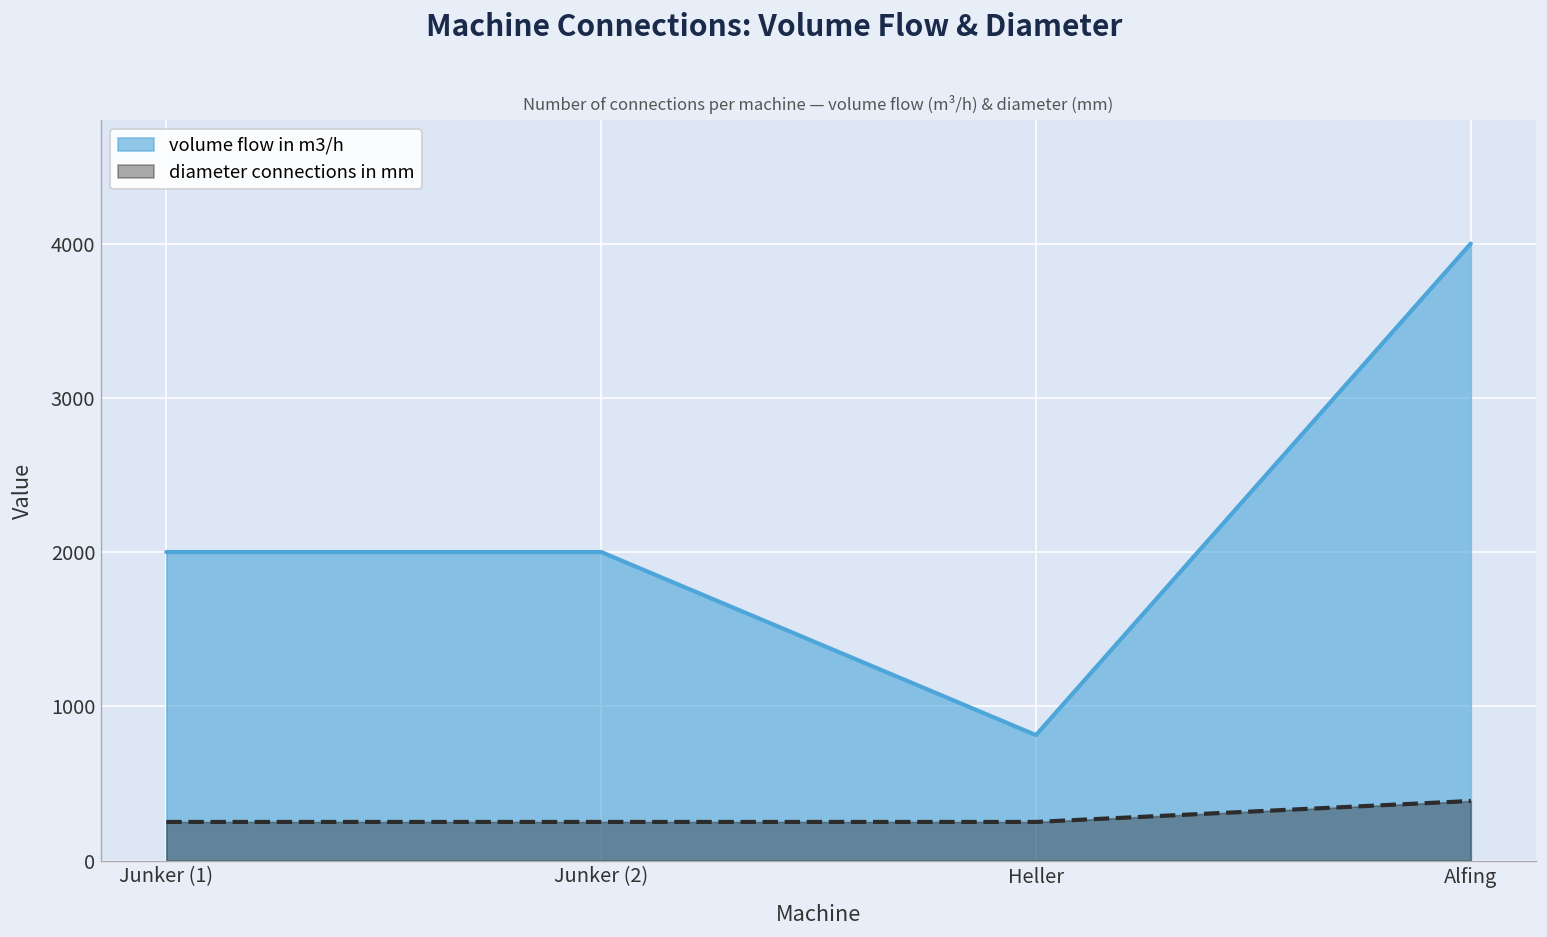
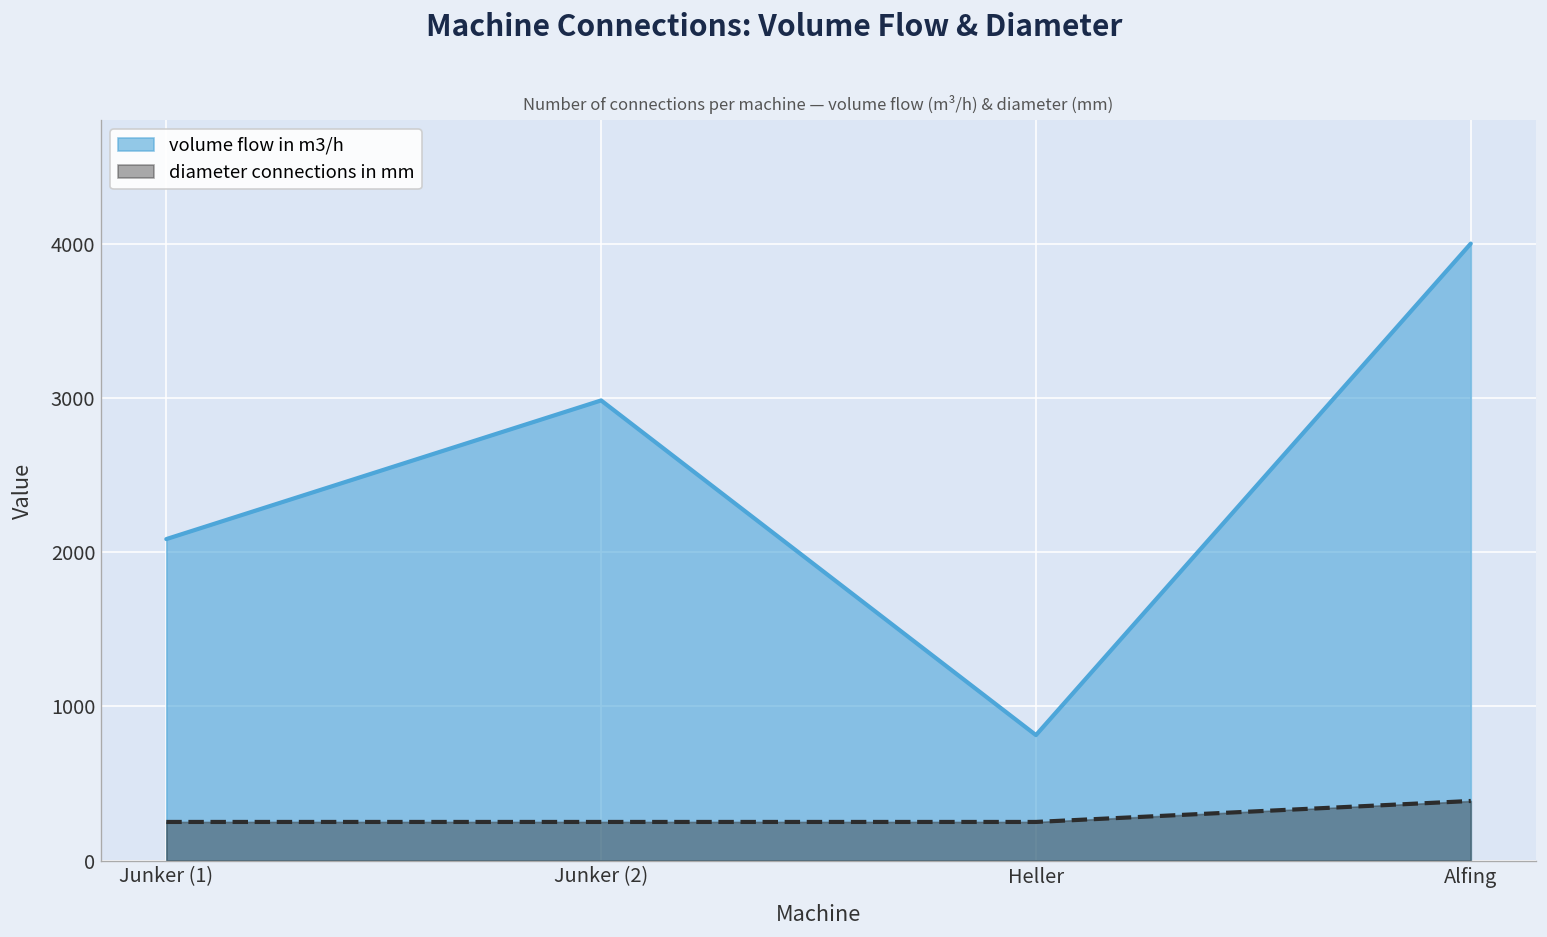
volume flow in m3/h, Junker (1): 2000 -> 2080
volume flow in m3/h, Junker (2): 2000 -> 2980
